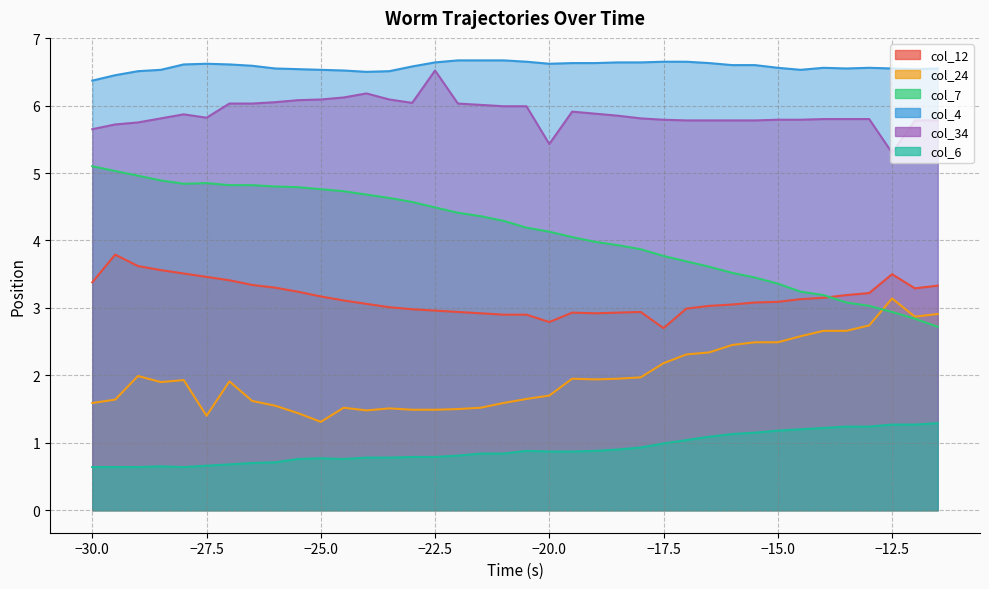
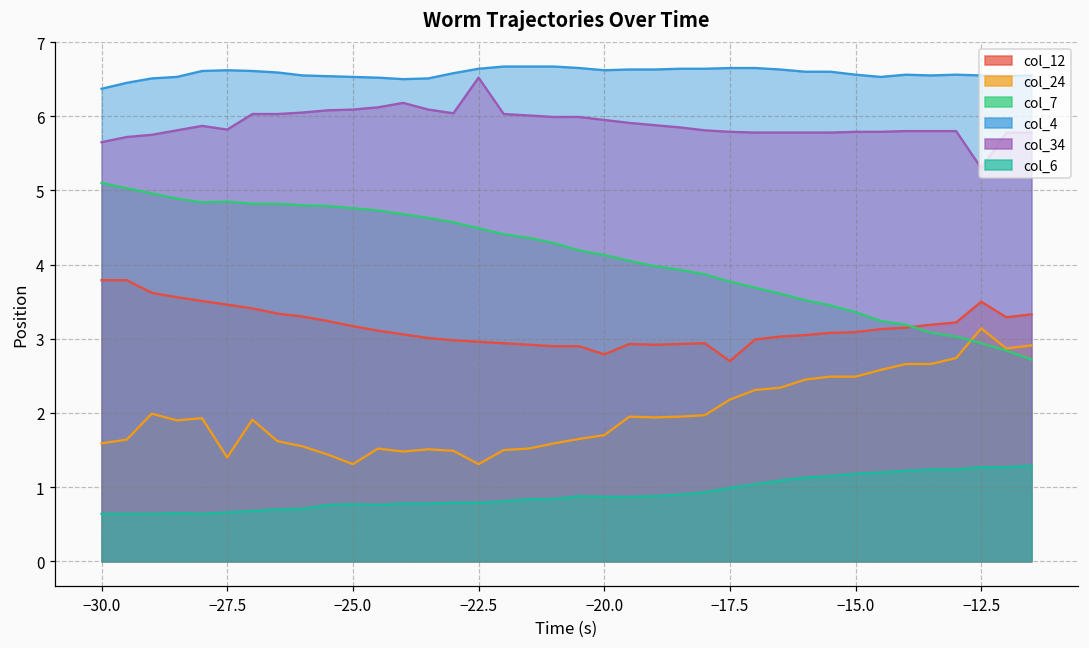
col_12, −30.0: 3.4 -> 3.8
col_24, −22.5: 1.5 -> 1.3
col_34, −20.0: 5.4 -> 6.0
